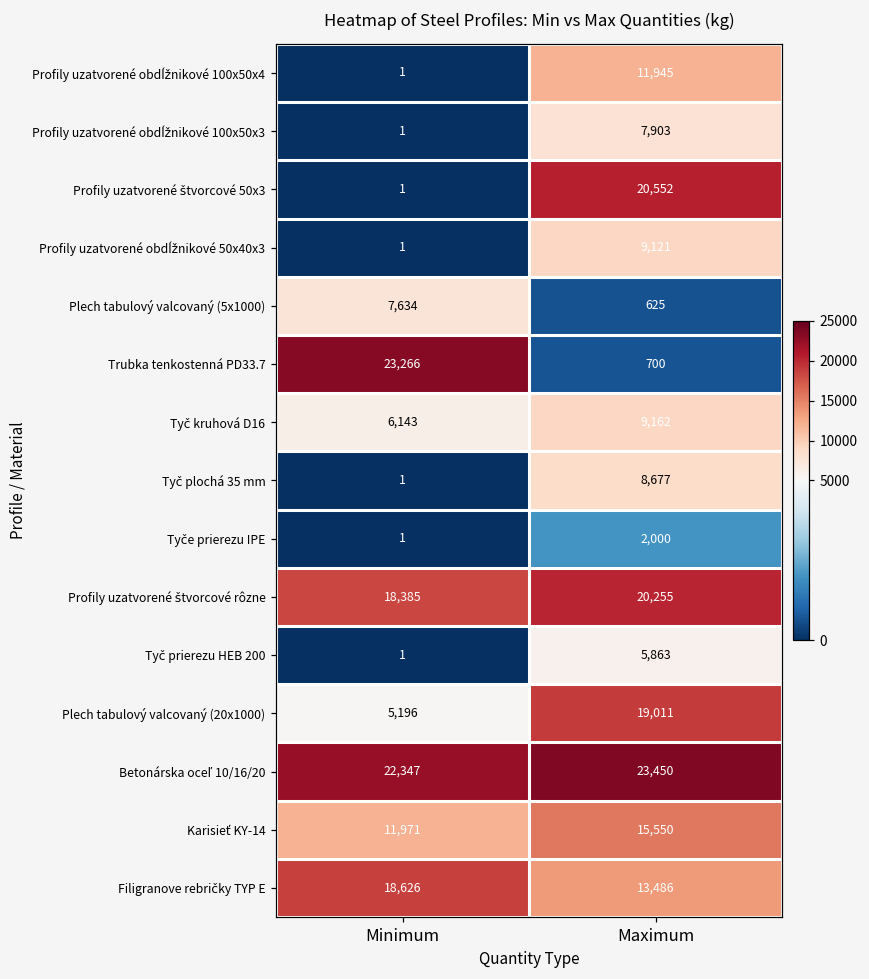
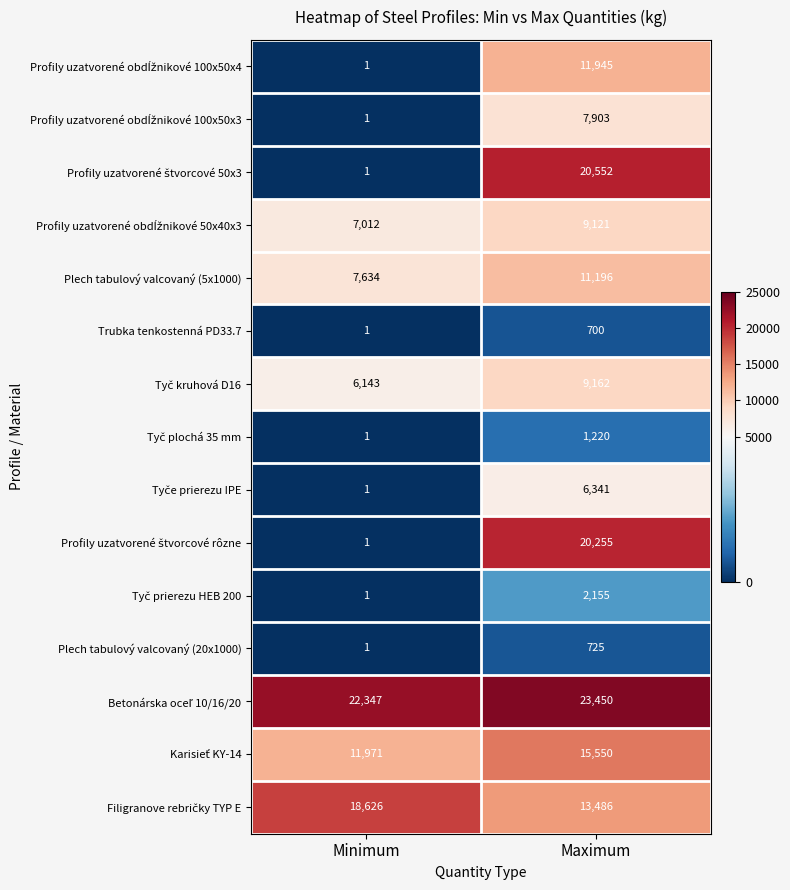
Profily uzatvorené obdĺžnikové 50x40x3, Minimum: 1 -> 7,012
Plech tabulový valcovaný (5x1000), Maximum: 625 -> 11,196
Trubka tenkostenná PD33.7, Minimum: 23,266 -> 1
Tyč plochá 35 mm, Maximum: 8,677 -> 1,220
Tyče prierezu IPE, Maximum: 2,000 -> 6,341
Profily uzatvorené štvorcové rôzne, Minimum: 18,385 -> 1
Tyč prierezu HEB 200, Maximum: 5,863 -> 2,155
Plech tabulový valcovaný (20x1000), Minimum: 5,196 -> 1
Plech tabulový valcovaný (20x1000), Maximum: 19,011 -> 725
